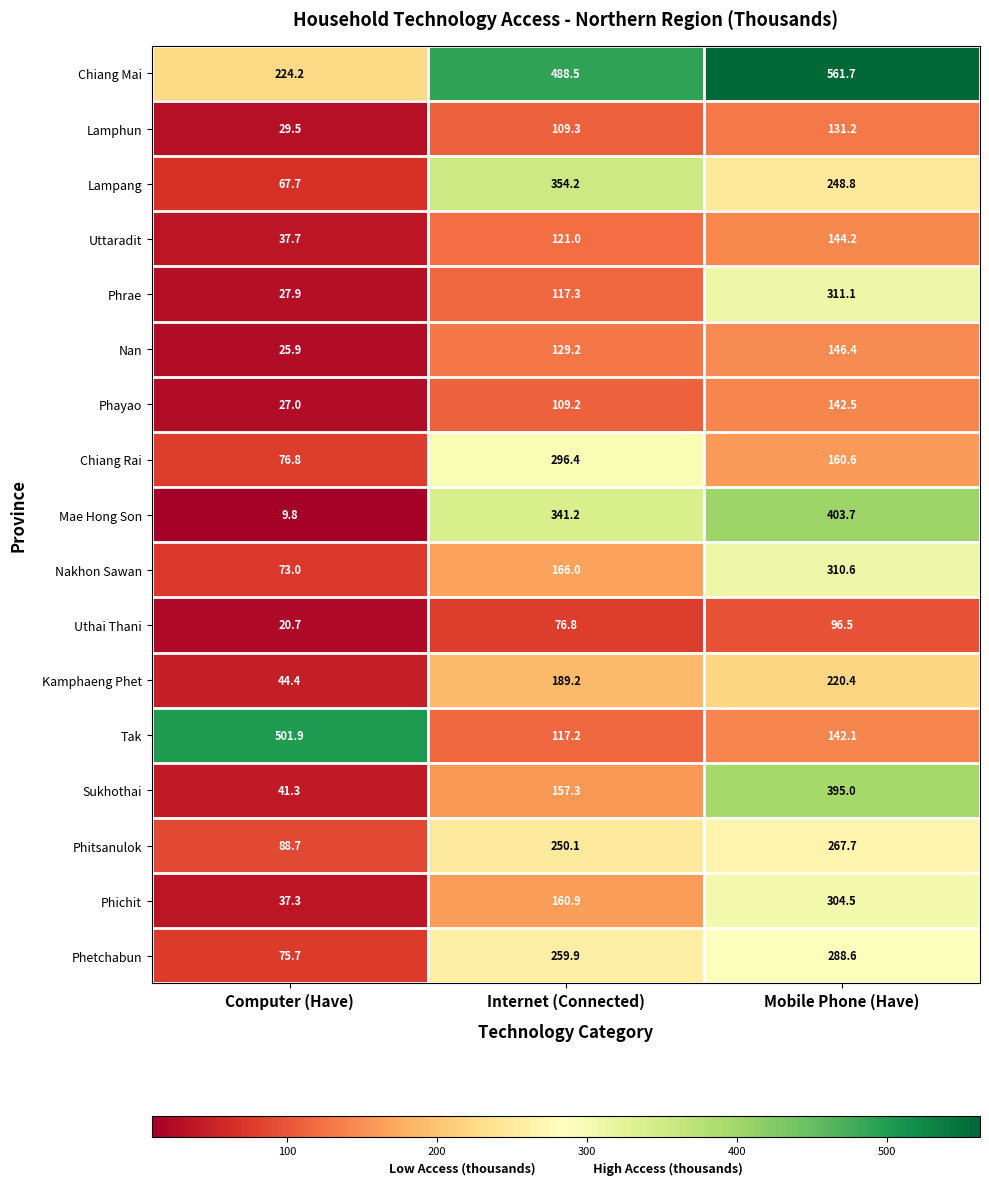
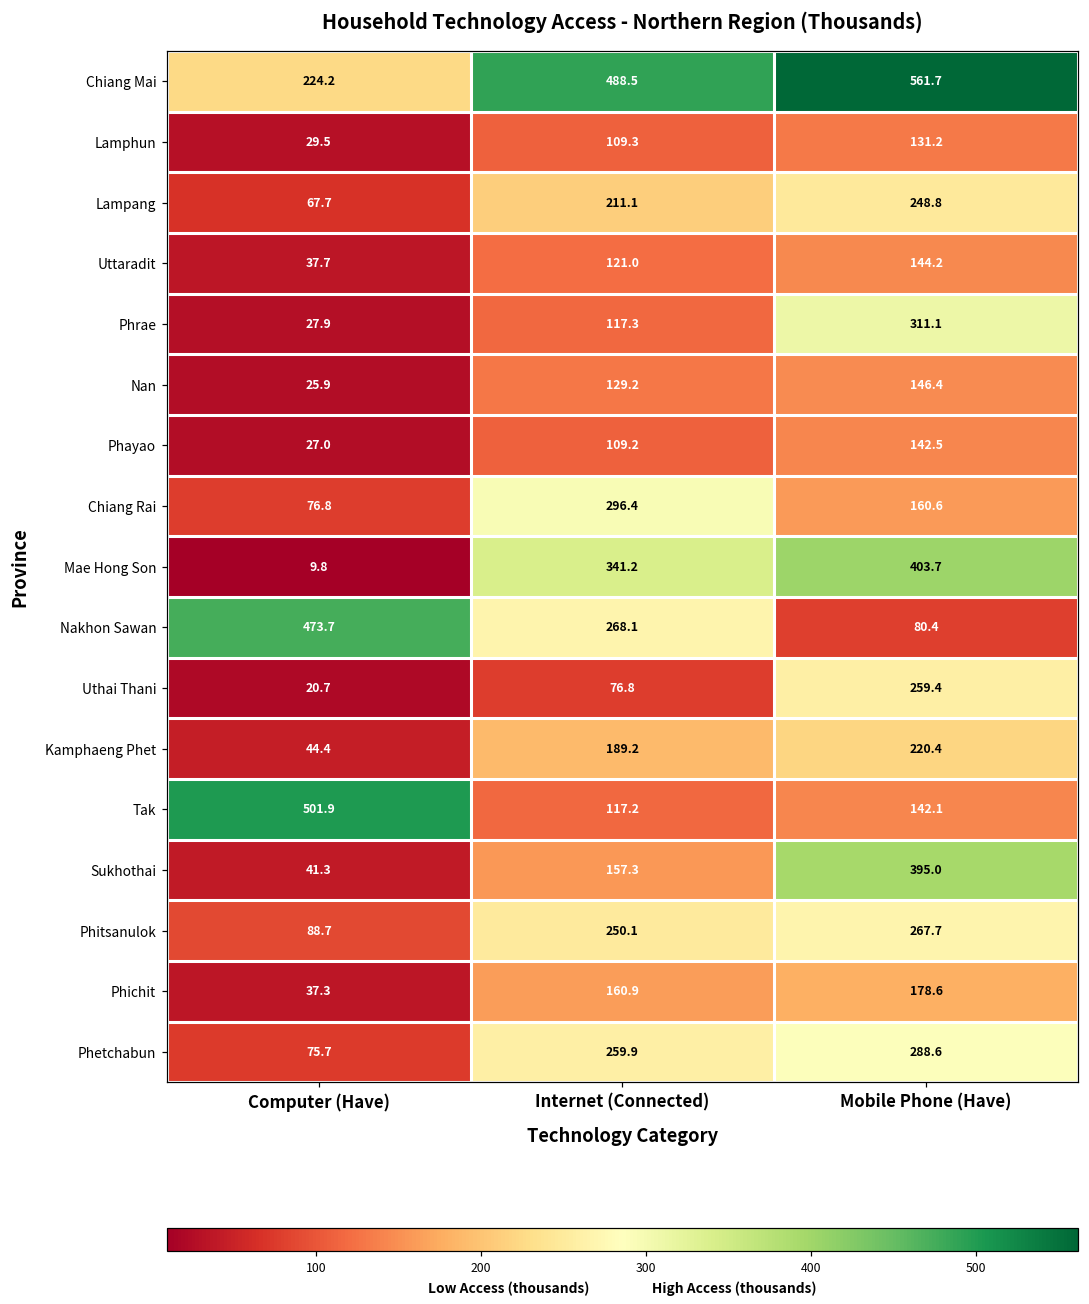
Lampang, Internet (Connected): 354.2 -> 211.1
Nakhon Sawan, Computer (Have): 73.0 -> 473.7
Nakhon Sawan, Internet (Connected): 166.0 -> 268.1
Nakhon Sawan, Mobile Phone (Have): 310.6 -> 80.4
Uthai Thani, Mobile Phone (Have): 96.5 -> 259.4
Phichit, Mobile Phone (Have): 304.5 -> 178.6
